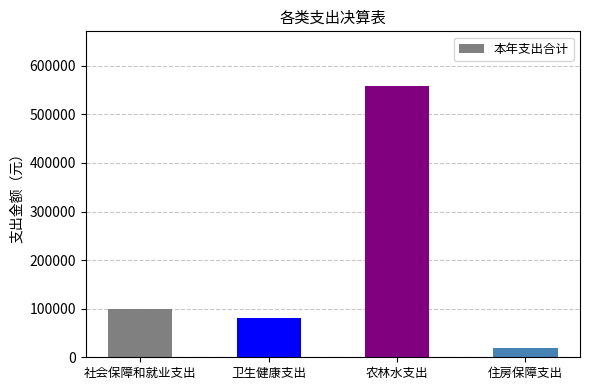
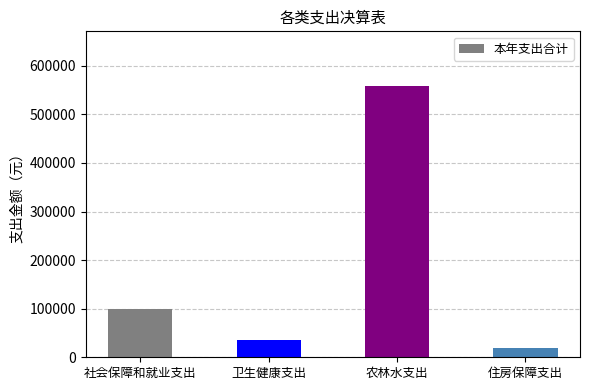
卫生健康支出: 80000 -> 30000
